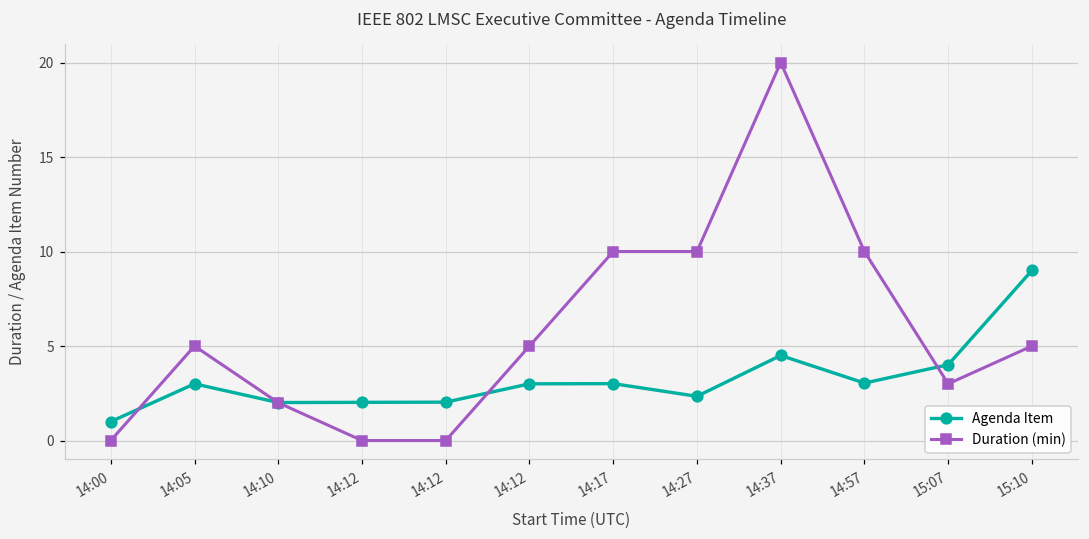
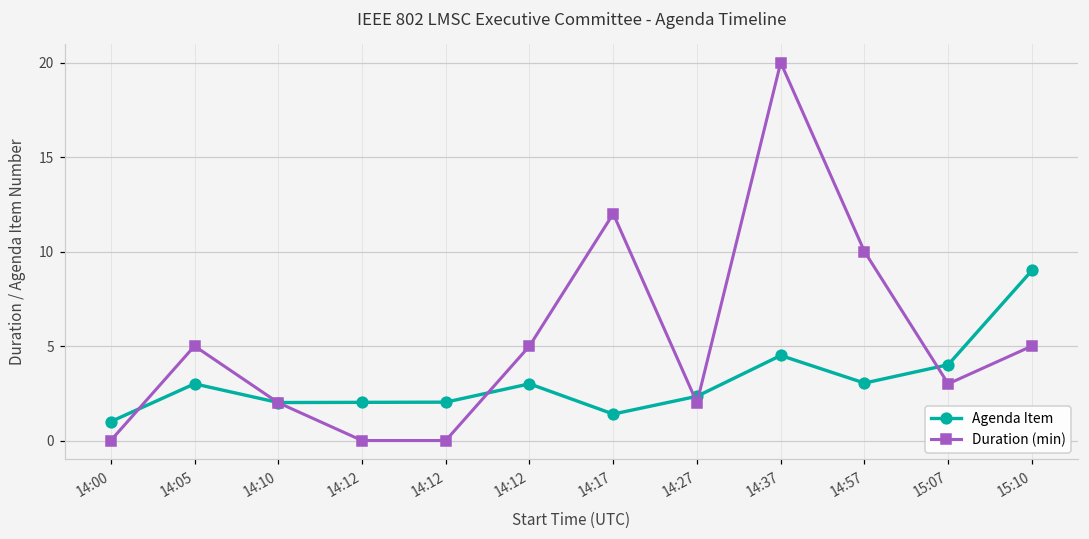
Agenda Item, 14:17: 3.0 -> 1.4
Duration (min), 14:17: 10 -> 12
Duration (min), 14:27: 10 -> 2
